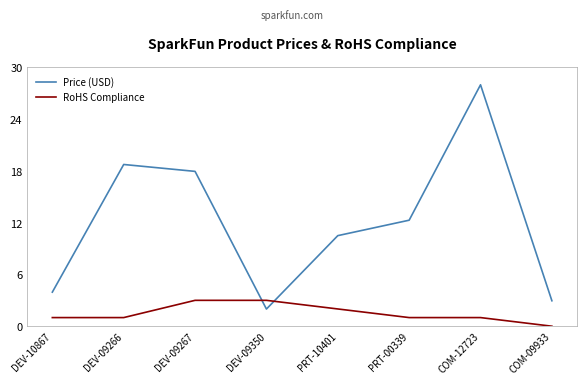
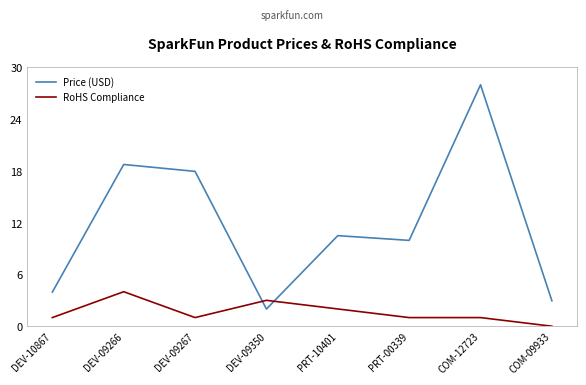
RoHS Compliance, DEV-09266: 1 -> 4
RoHS Compliance, DEV-09267: 3 -> 1
Price (USD), PRT-00339: 12 -> 10
